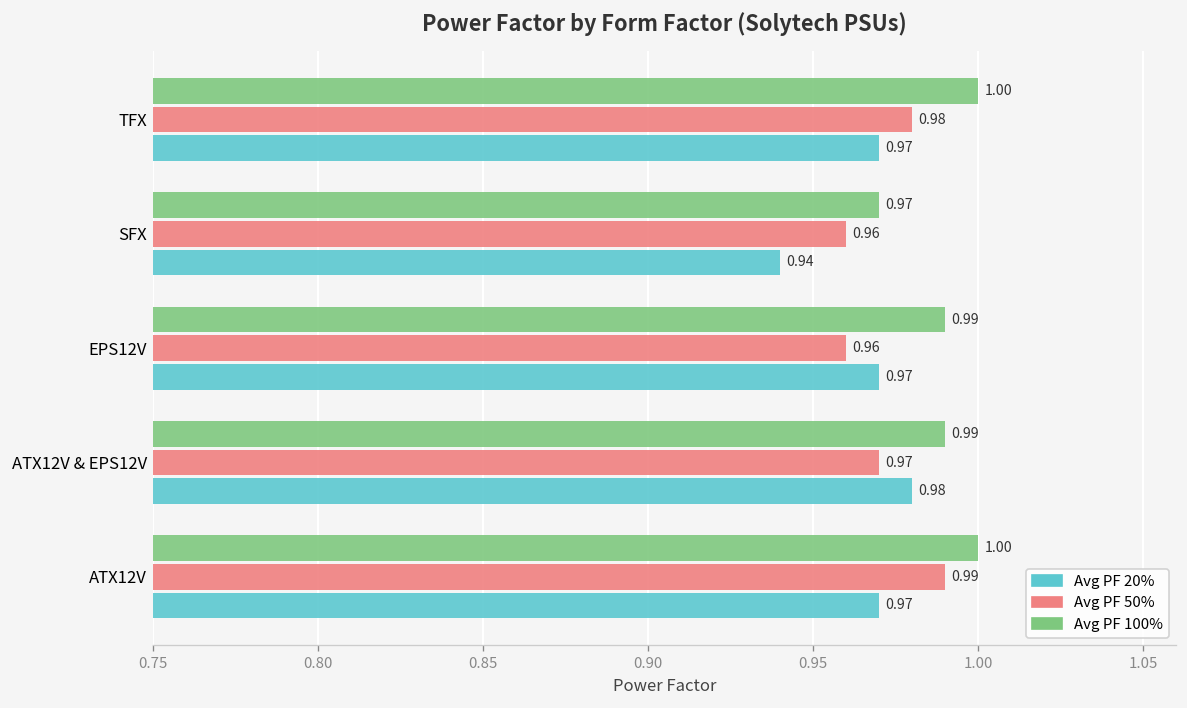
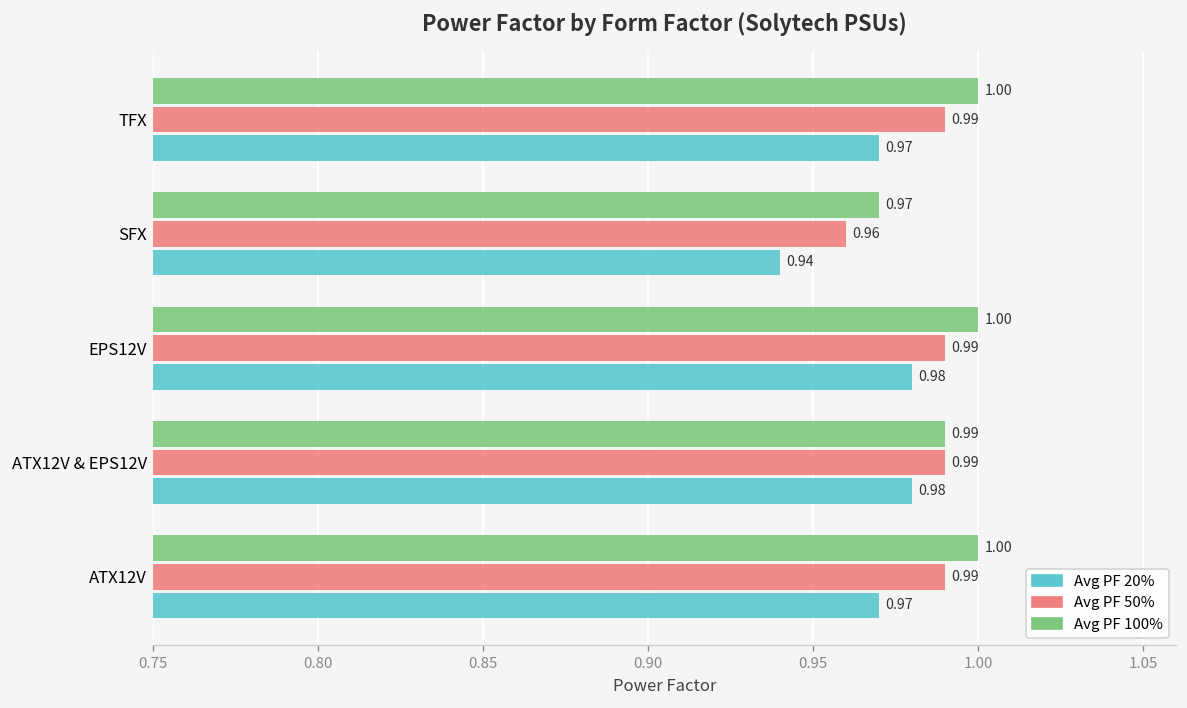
Avg PF 50%, TFX: 0.98 -> 0.99
Avg PF 100%, EPS12V: 0.99 -> 1.00
Avg PF 50%, EPS12V: 0.96 -> 0.99
Avg PF 20%, EPS12V: 0.97 -> 0.98
Avg PF 50%, ATX12V & EPS12V: 0.97 -> 0.99
